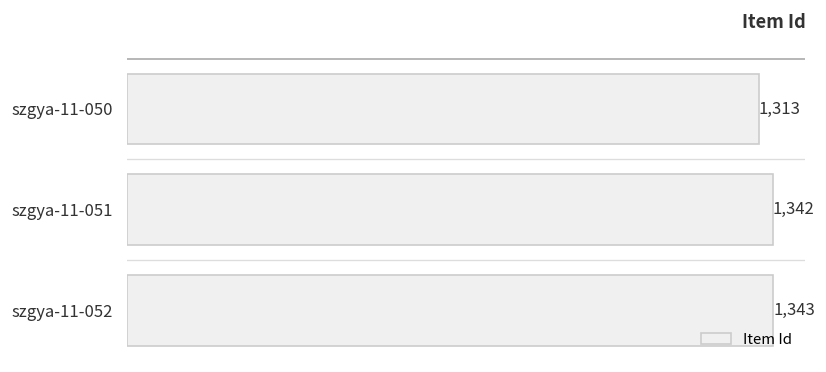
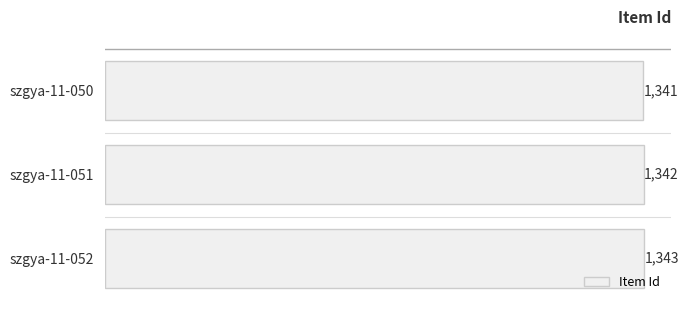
szgya-11-050: 1,313 -> 1,341
